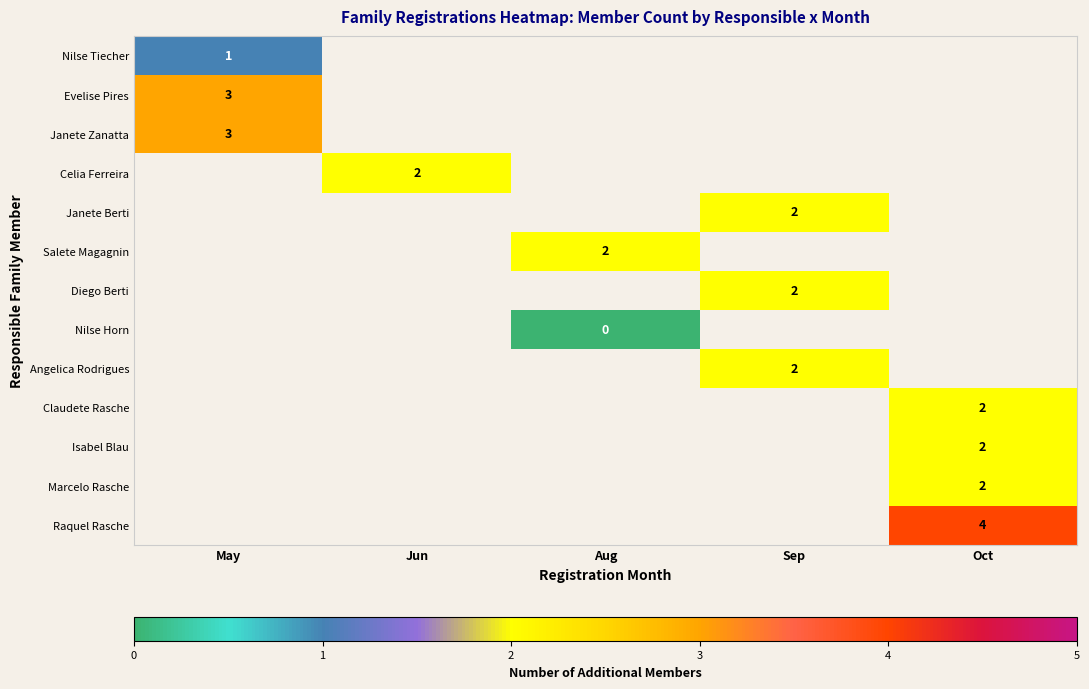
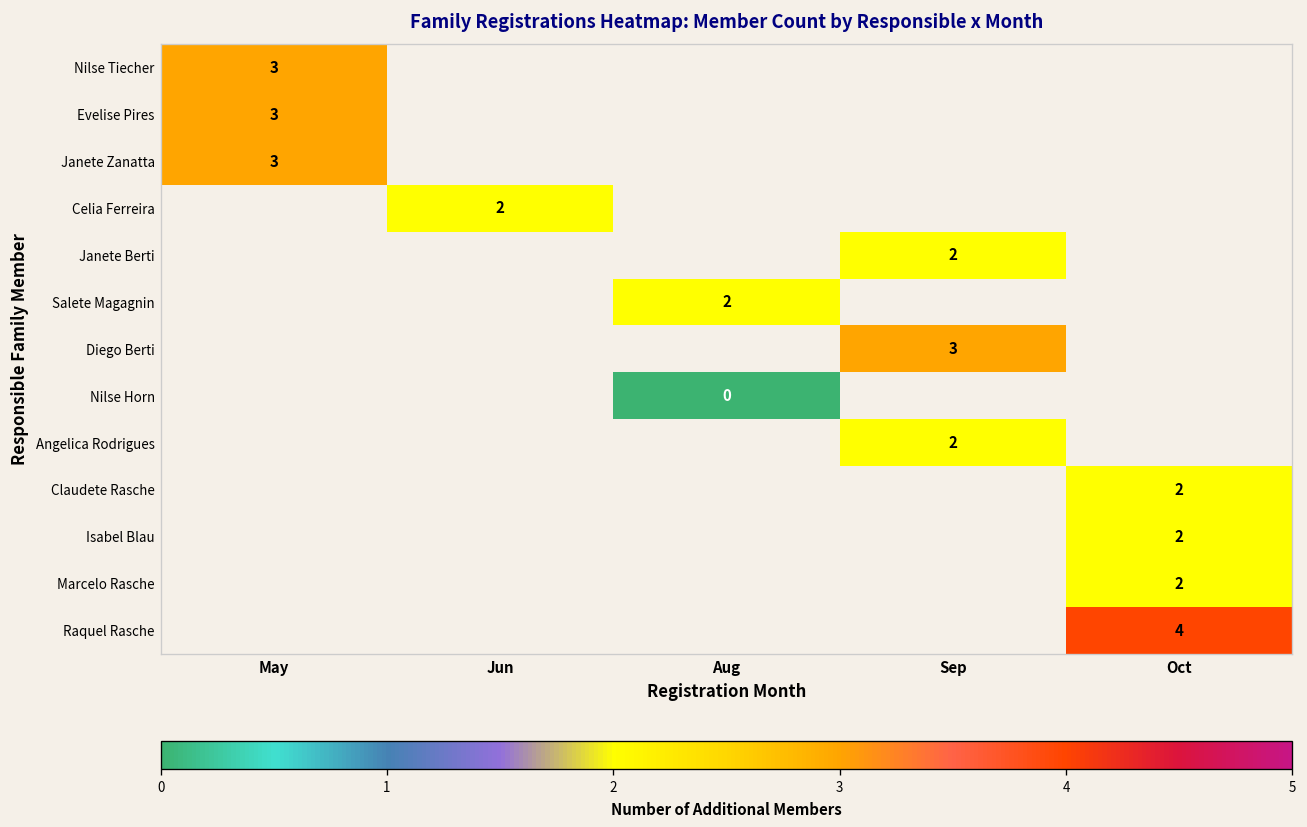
Nilse Tiecher, May: 1 -> 3
Diego Berti, Sep: 2 -> 3
